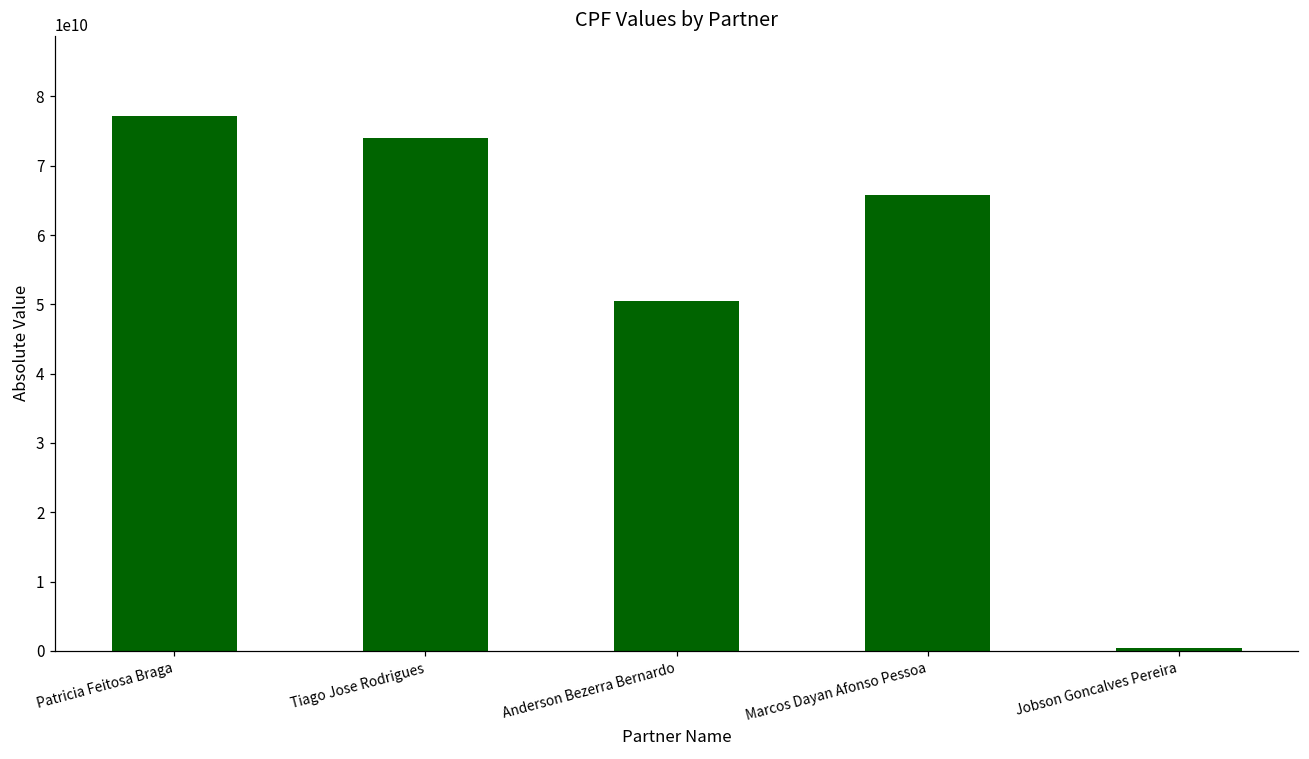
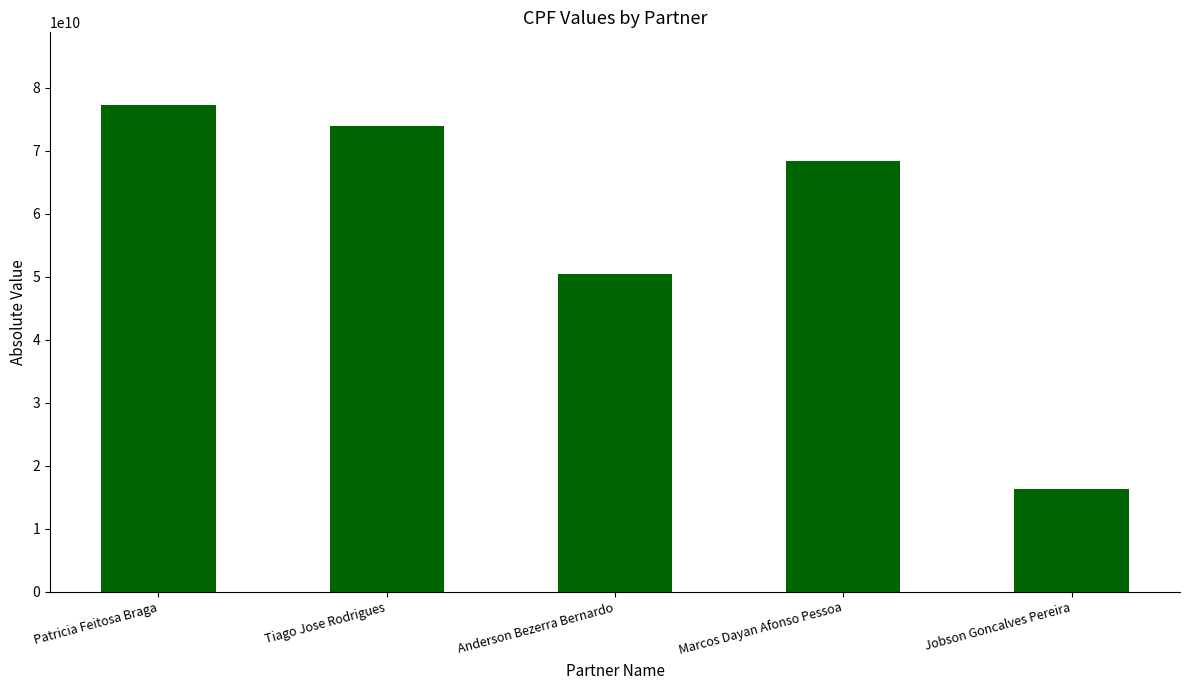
Marcos Dayan Afonso Pessoa: 66000000000 -> 68000000000
Jobson Goncalves Pereira: 0 -> 16000000000
